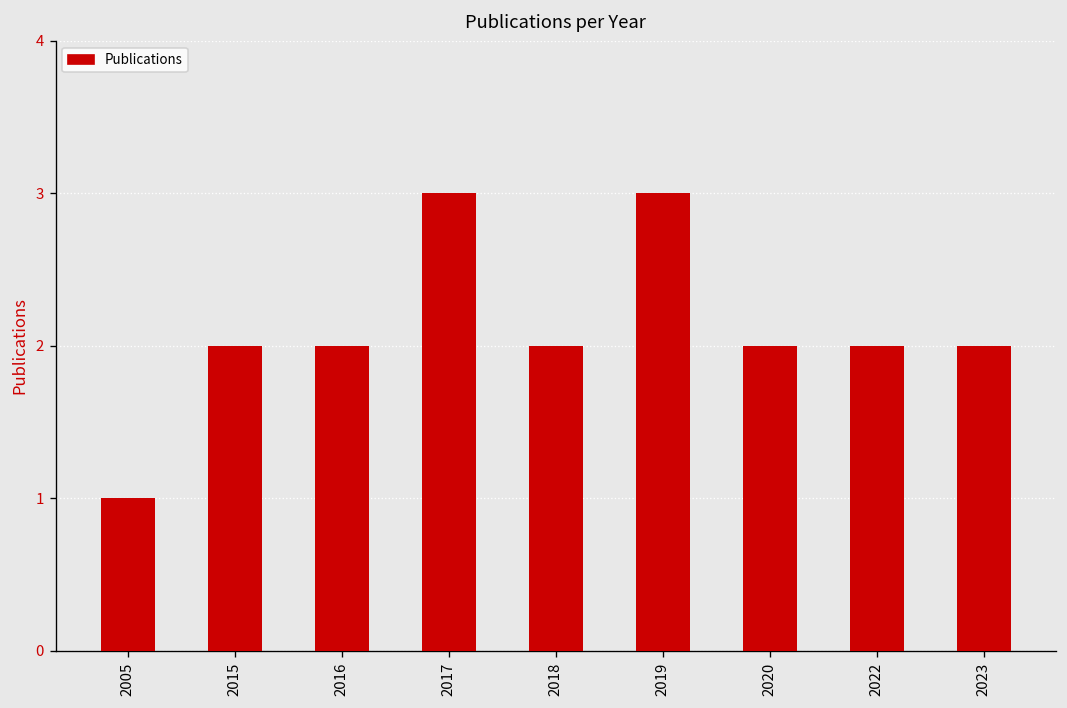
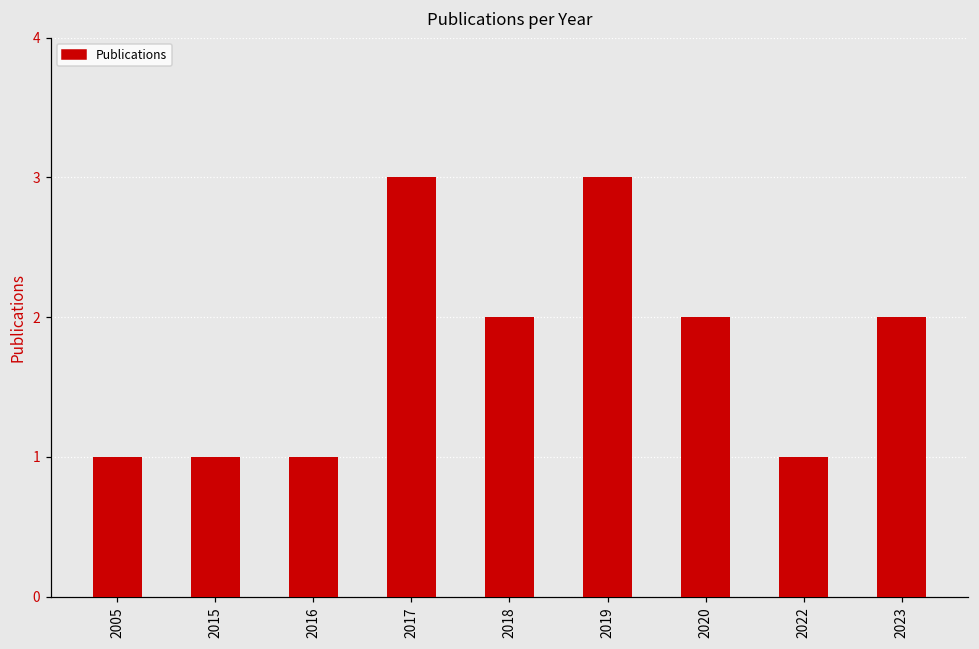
2015: 2 -> 1
2016: 2 -> 1
2022: 2 -> 1
